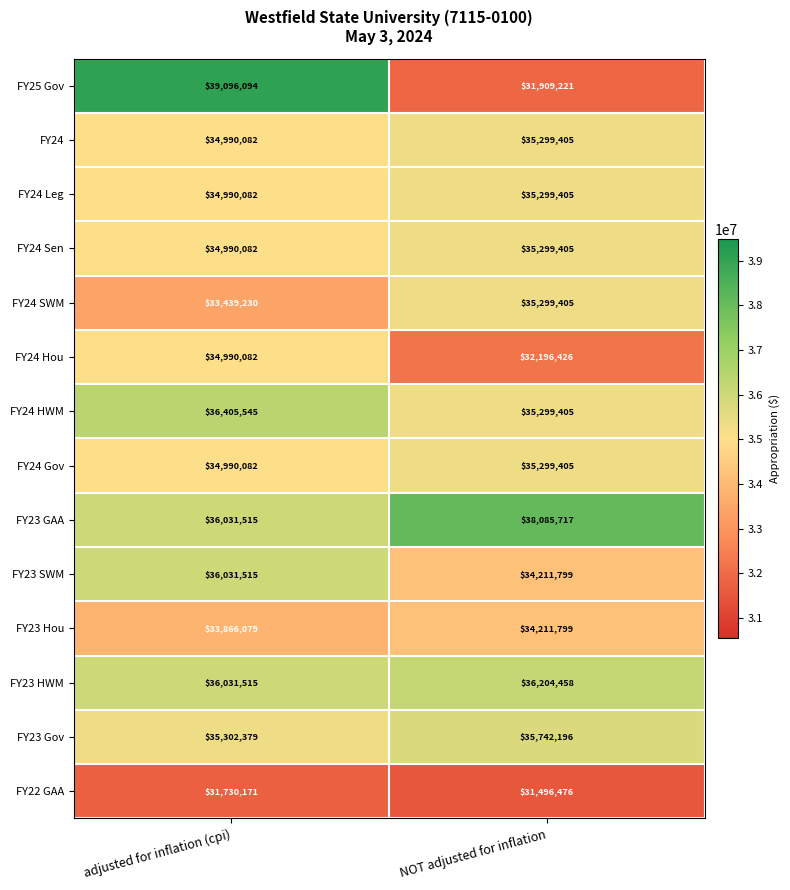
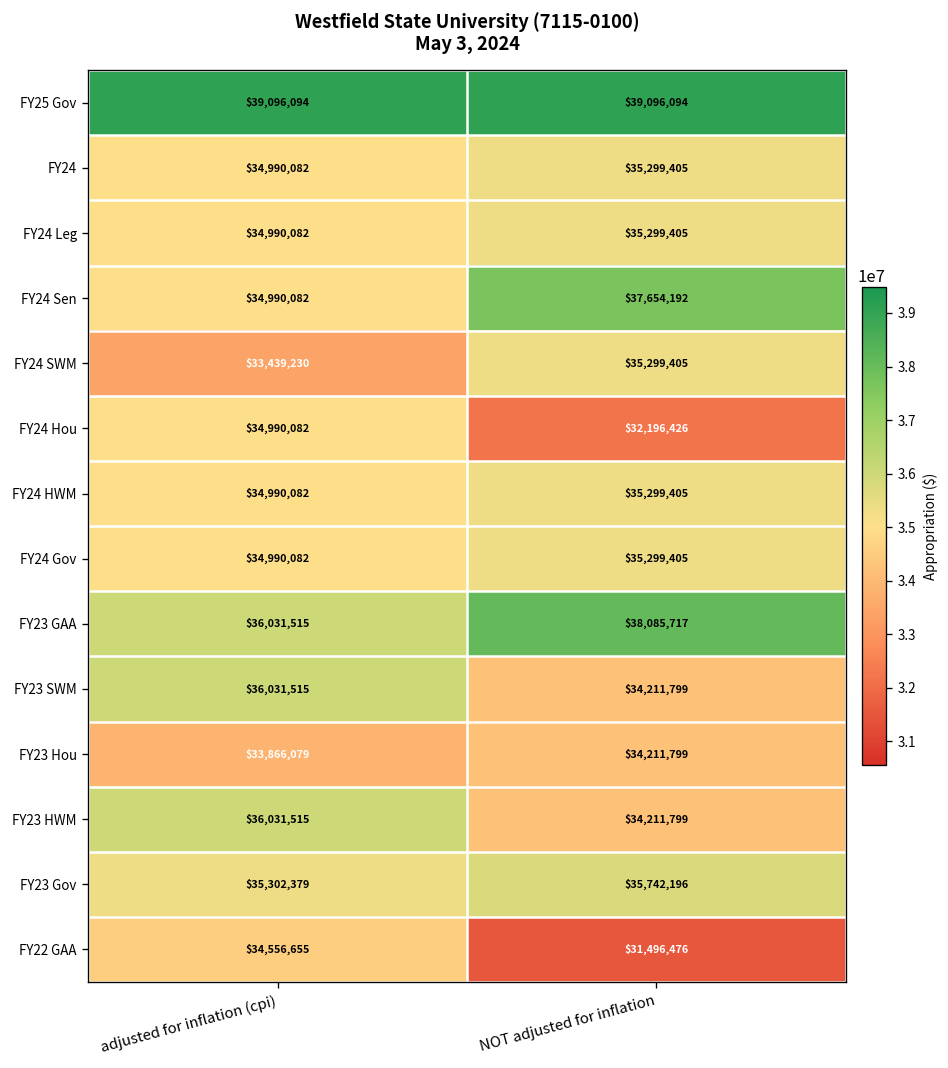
FY25 Gov, NOT adjusted for inflation: $31,909,221 -> $39,096,094
FY24 Sen, NOT adjusted for inflation: $35,299,405 -> $37,654,192
FY24 HWM, adjusted for inflation (cpi): $36,405,545 -> $34,990,082
FY23 HWM, NOT adjusted for inflation: $36,204,458 -> $34,211,799
FY22 GAA, adjusted for inflation (cpi): $31,730,171 -> $34,556,655
